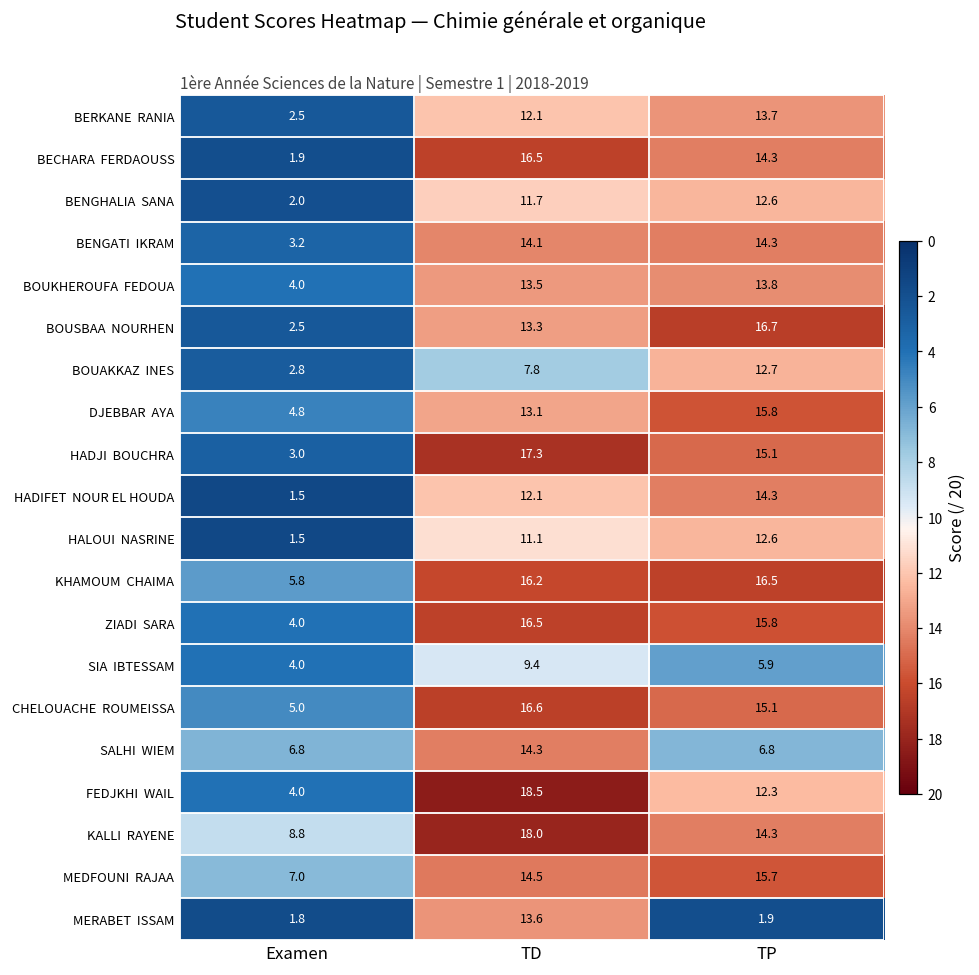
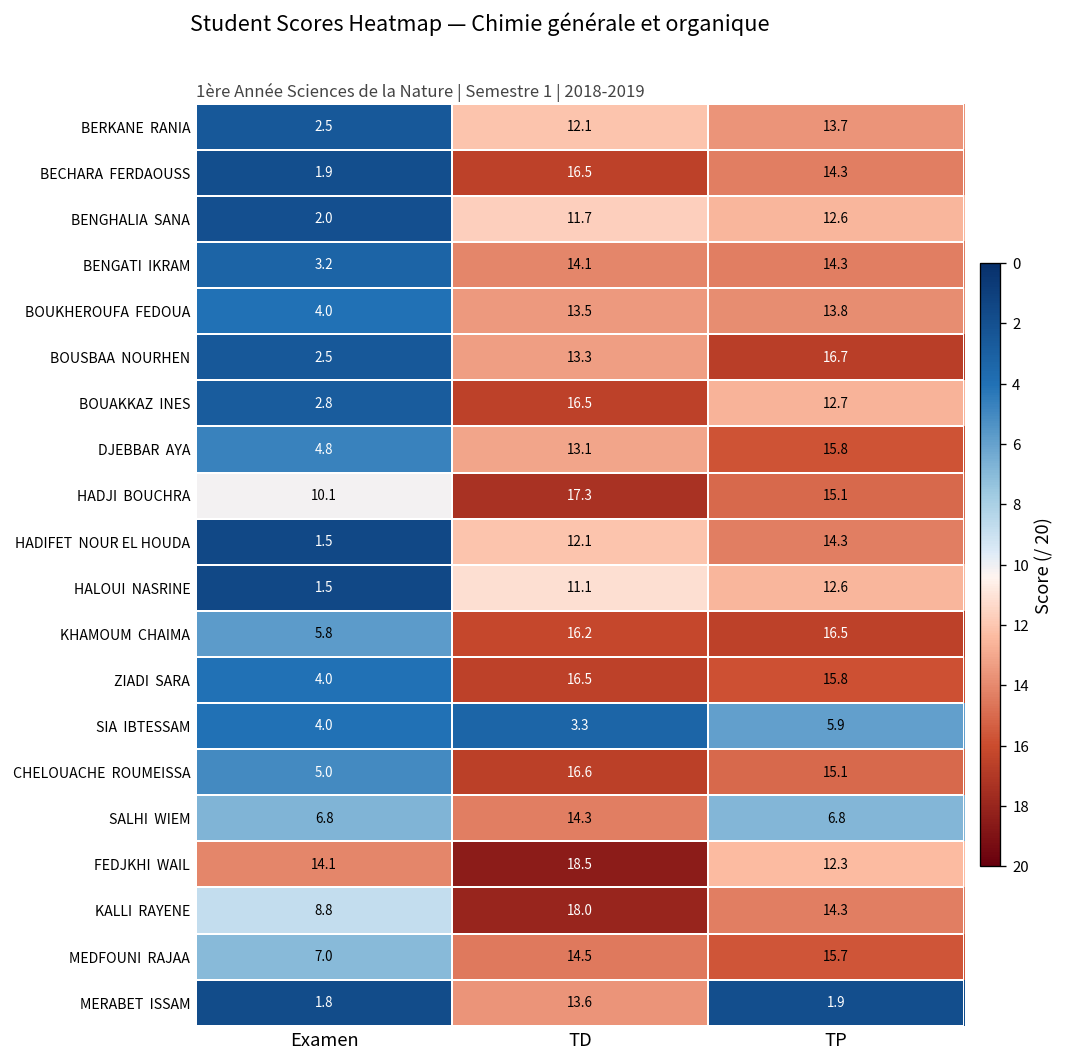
BOUAKKAZ INES, TD: 7.8 -> 16.5
HADJI BOUCHRA, Examen: 3.0 -> 10.1
SIA IBTESSAM, TD: 9.4 -> 3.3
FEDJKHI WAIL, Examen: 4.0 -> 14.1
